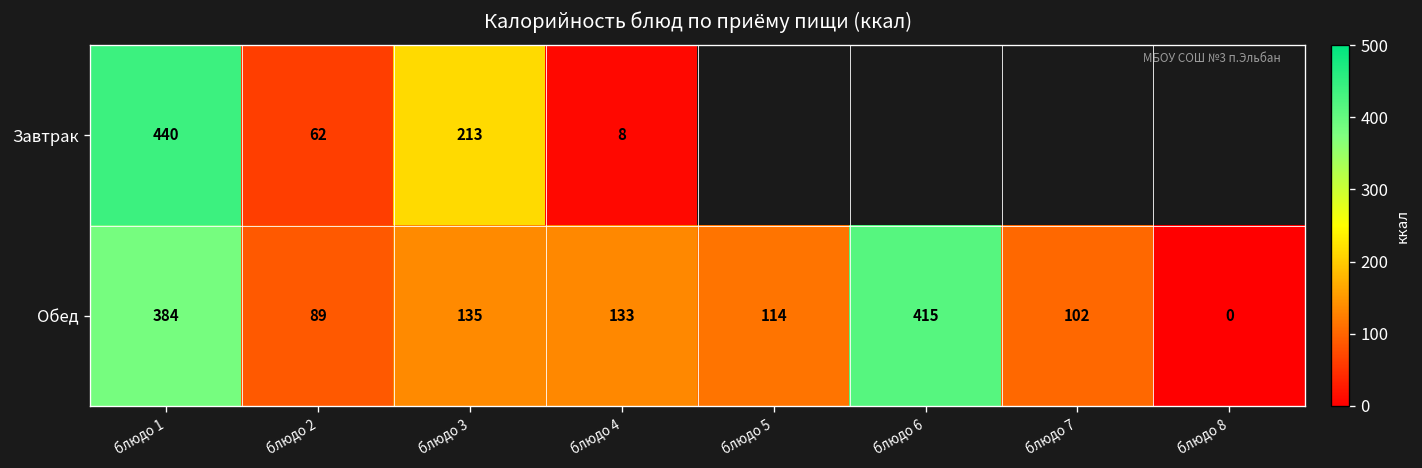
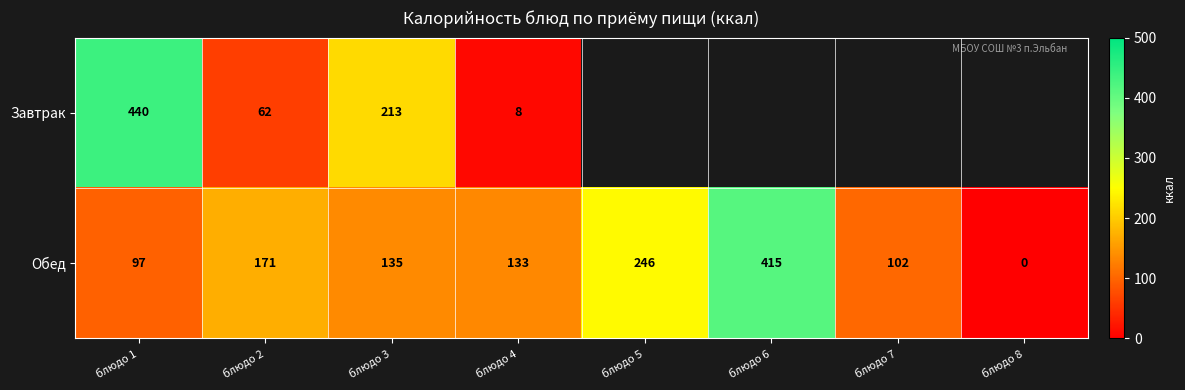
Обед, блюдо 1: 384 -> 97
Обед, блюдо 2: 89 -> 171
Обед, блюдо 5: 114 -> 246
